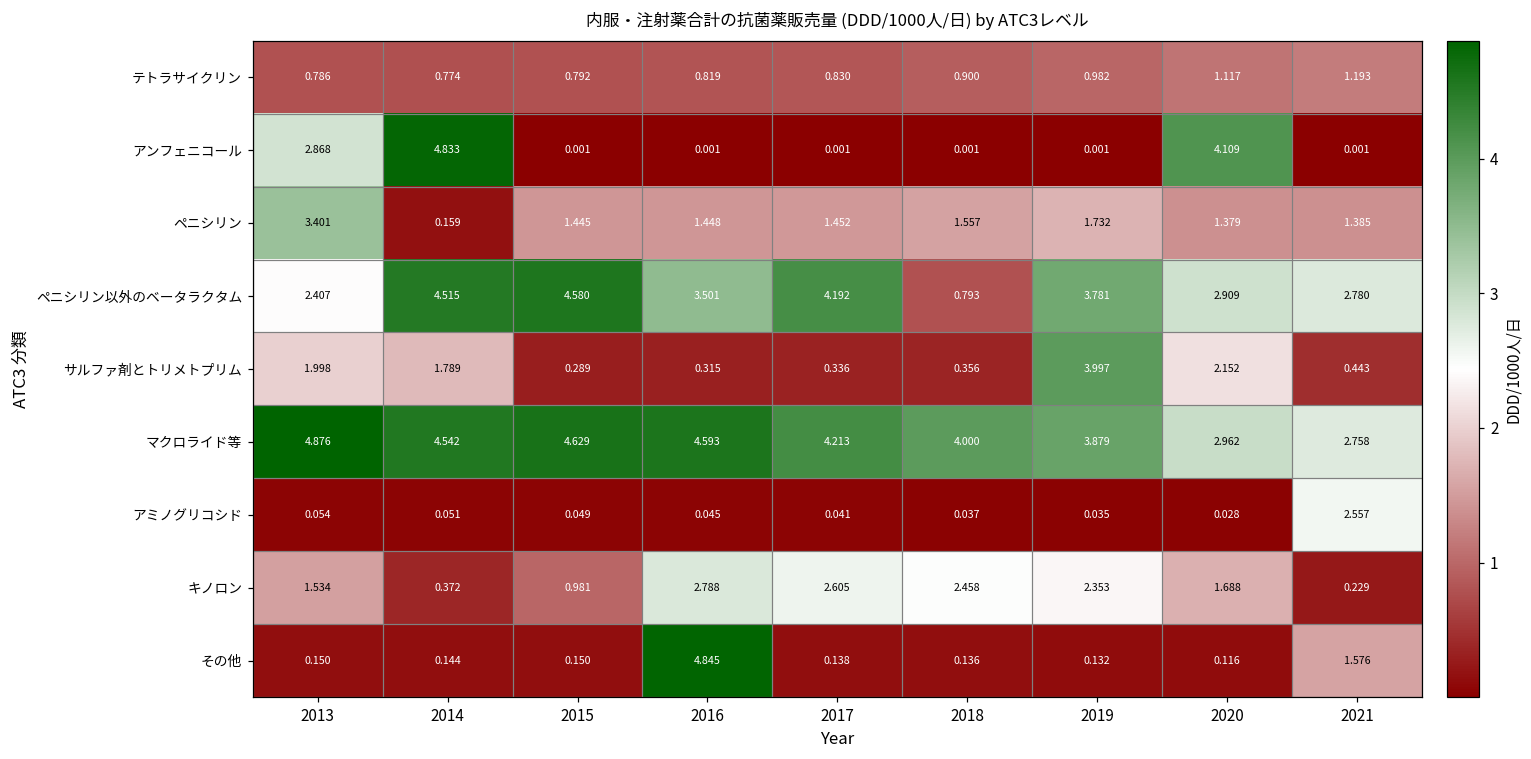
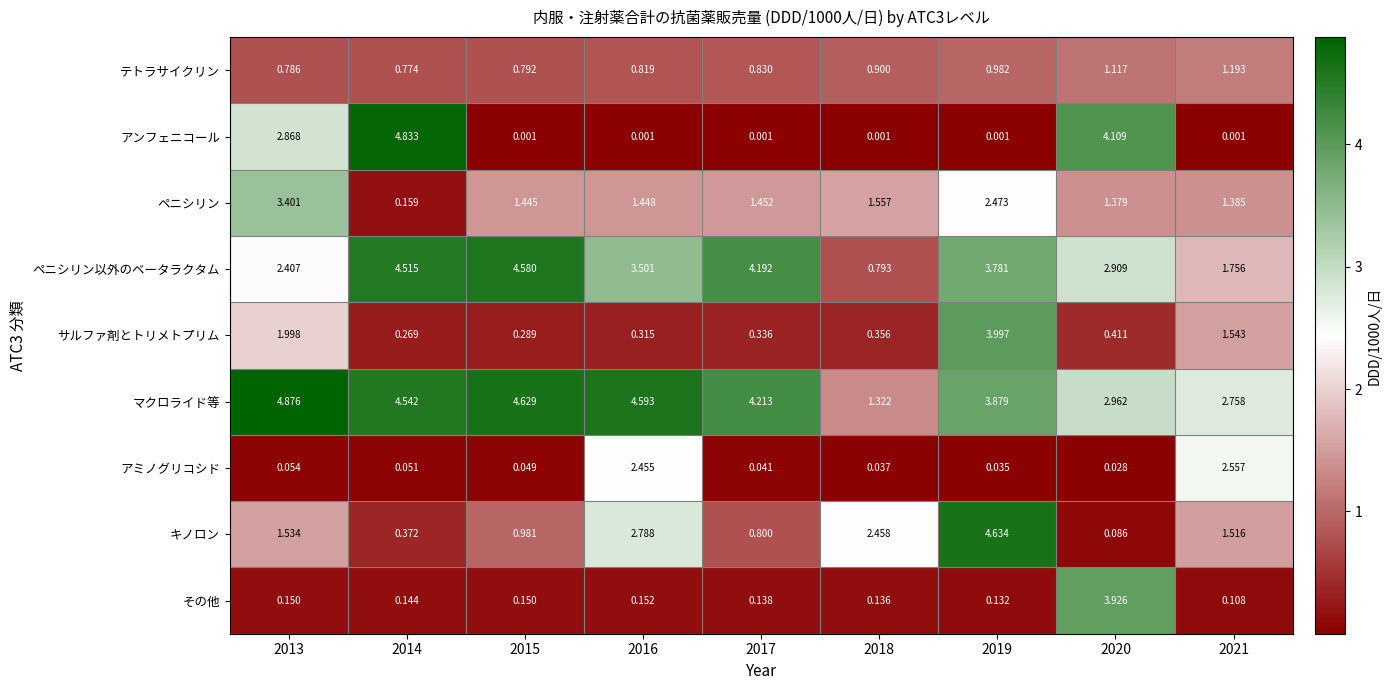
ペニシリン, 2019: 1.732 -> 2.473
ペニシリン以外のベータラクタム, 2021: 2.780 -> 1.756
サルファ剤とトリメトプリム, 2014: 1.789 -> 0.269
サルファ剤とトリメトプリム, 2020: 2.152 -> 0.411
サルファ剤とトリメトプリム, 2021: 0.443 -> 1.543
マクロライド等, 2018: 4.000 -> 1.322
アミノグリコシド, 2016: 0.045 -> 2.455
キノロン, 2017: 2.605 -> 0.800
キノロン, 2019: 2.353 -> 4.634
キノロン, 2020: 1.688 -> 0.086
キノロン, 2021: 0.229 -> 1.516
その他, 2016: 4.845 -> 0.152
その他, 2020: 0.116 -> 3.926
その他, 2021: 1.576 -> 0.108
